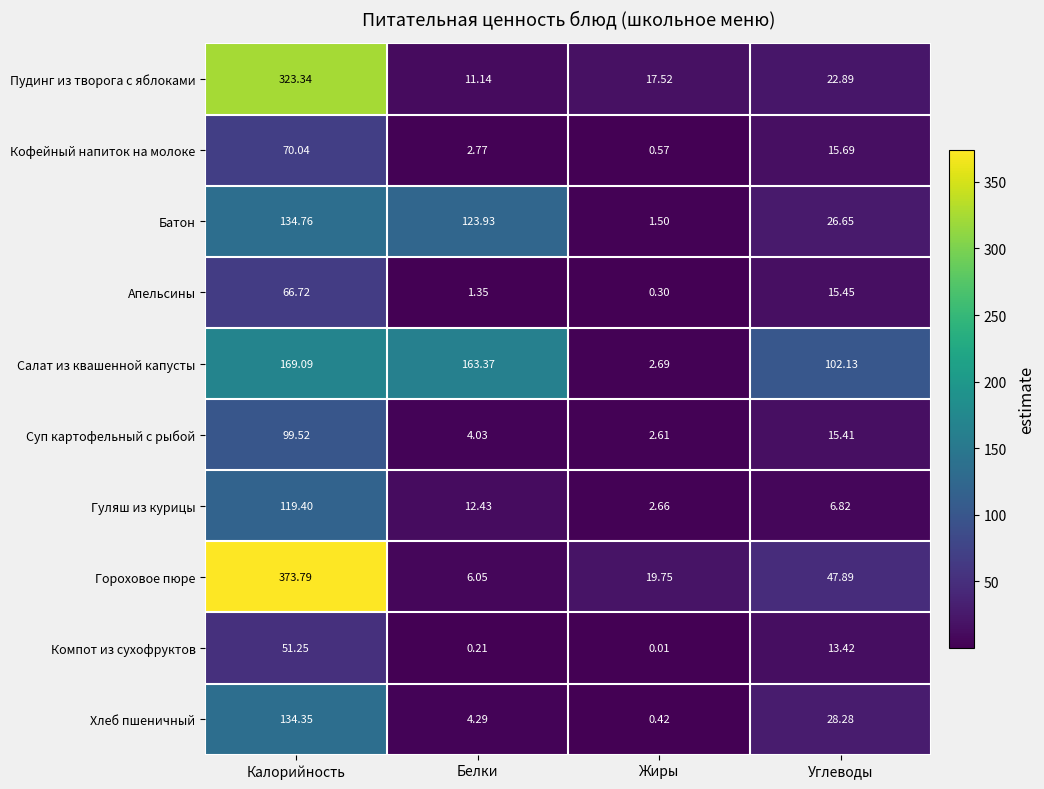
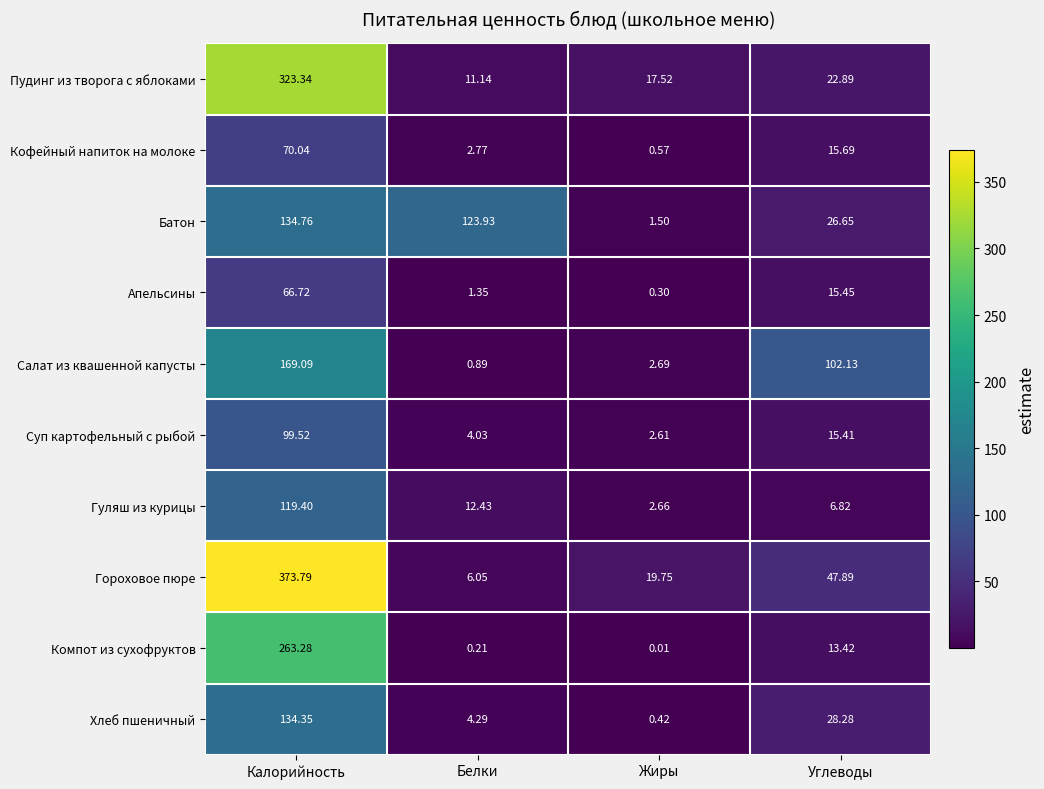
Салат из квашенной капусты, Белки: 163.37 -> 0.89
Компот из сухофруктов, Калорийность: 51.25 -> 263.28
